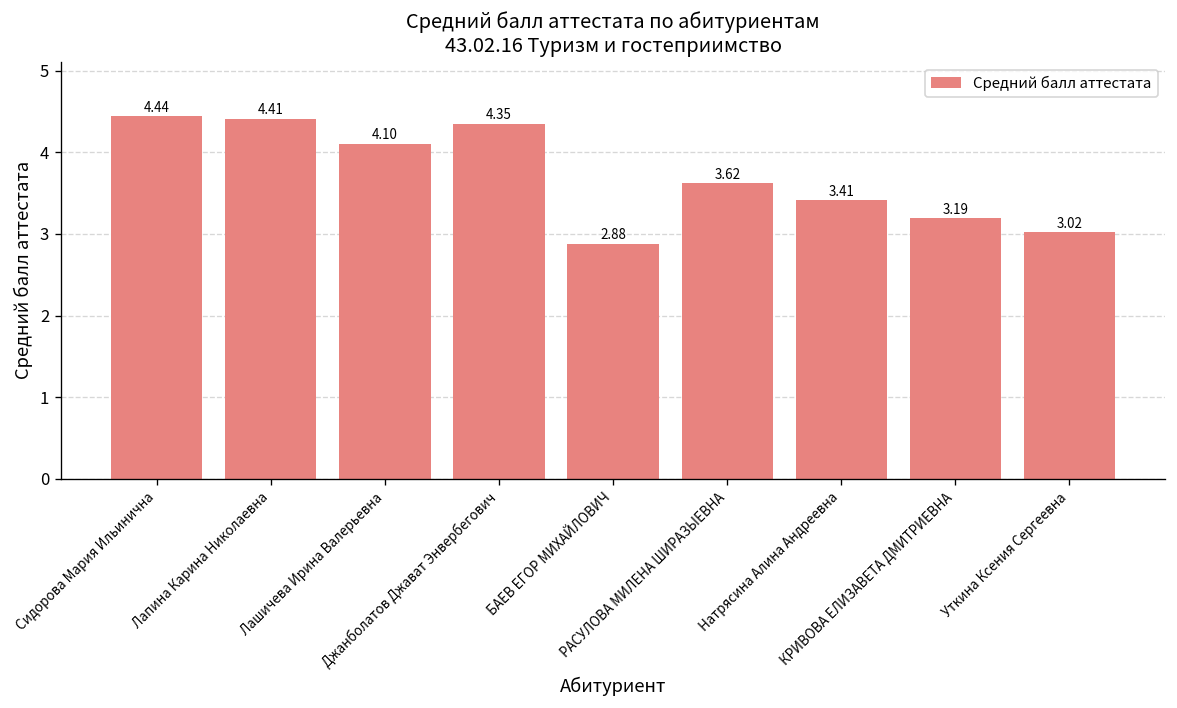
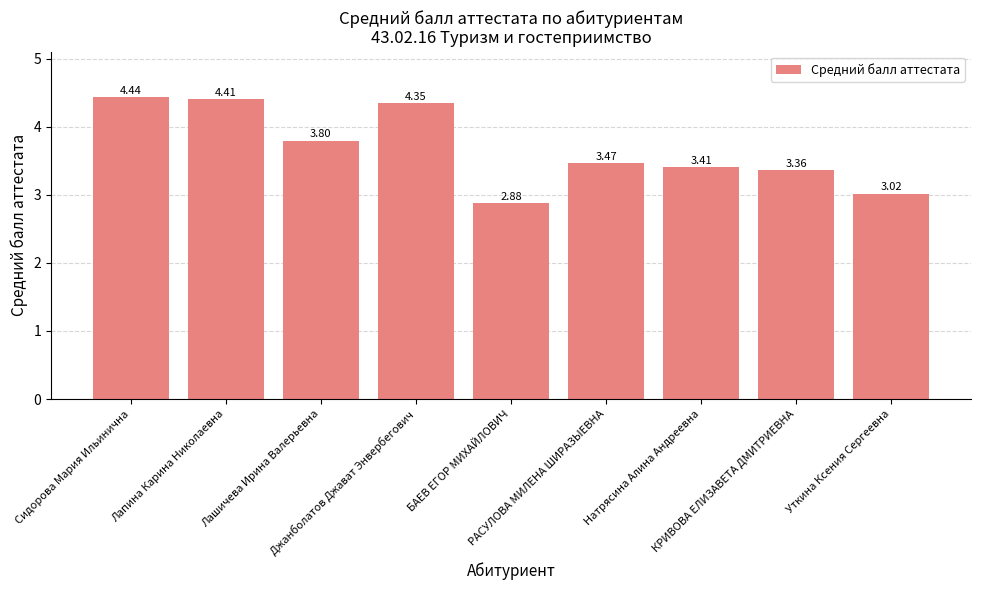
Лашичева Ирина Валерьевна: 4.10 -> 3.80
РАСУЛОВА МИЛЕНА ШИРАЗЫЕВНА: 3.62 -> 3.47
КРИВОВА ЕЛИЗАВЕТА ДМИТРИЕВНА: 3.19 -> 3.36
